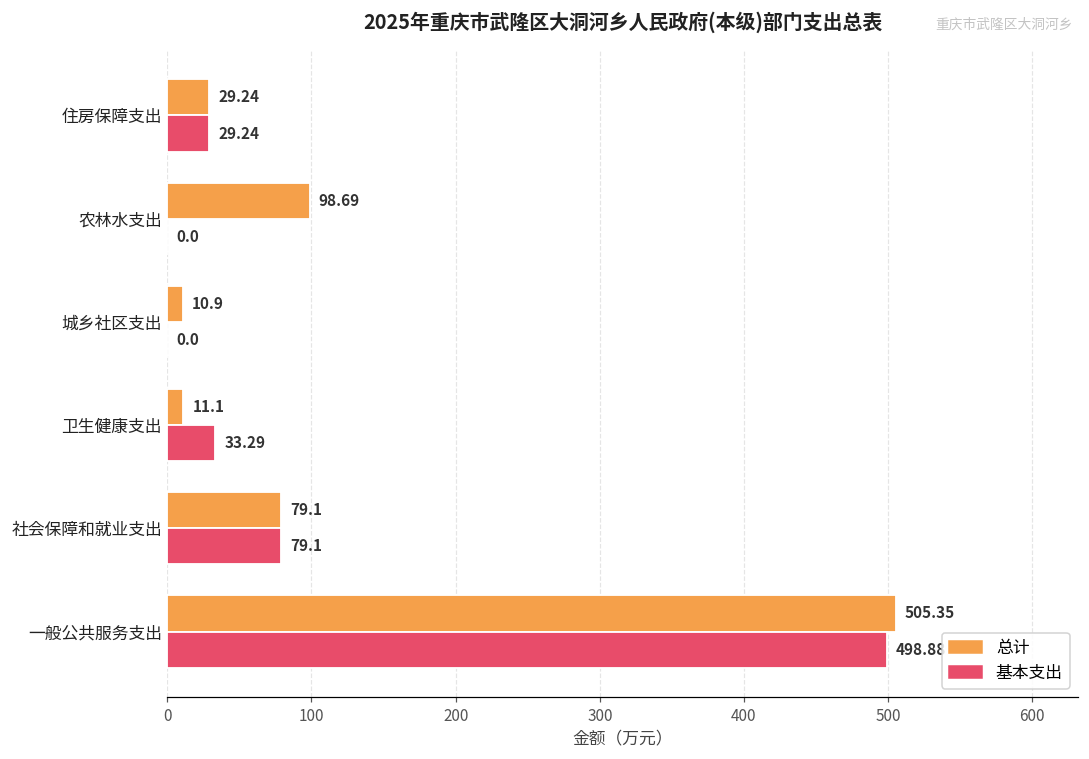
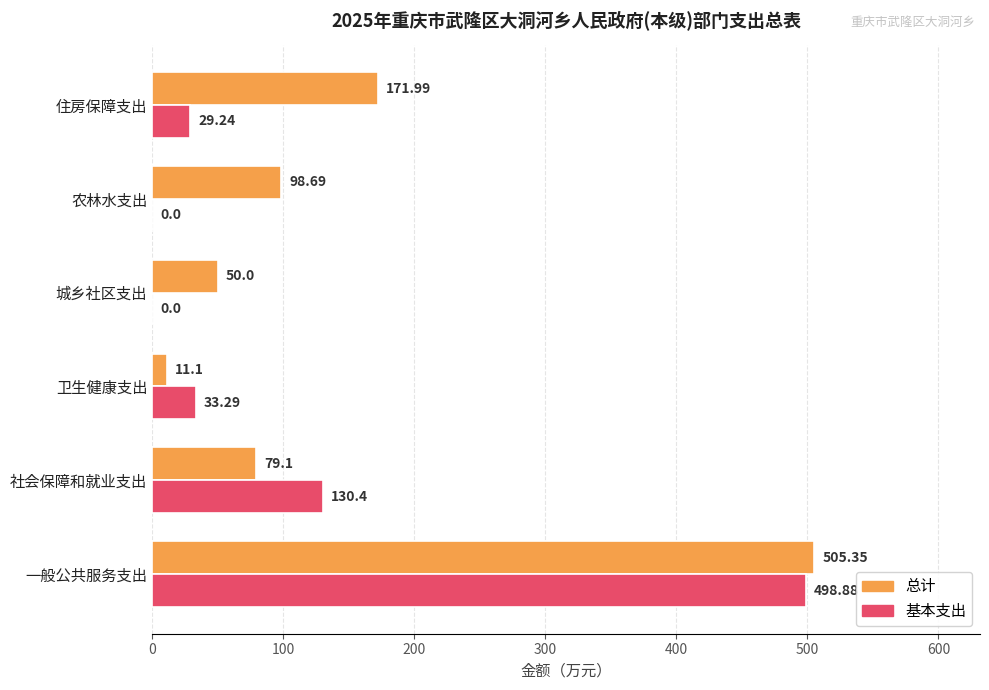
总计, 住房保障支出: 29.24 -> 171.99
总计, 城乡社区支出: 10.9 -> 50.0
基本支出, 社会保障和就业支出: 79.1 -> 130.4
